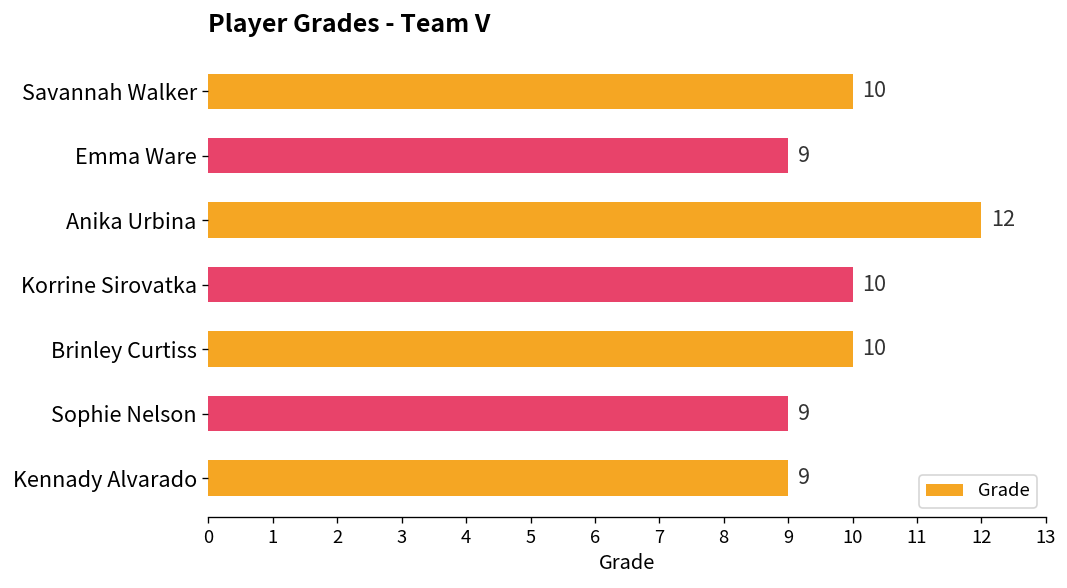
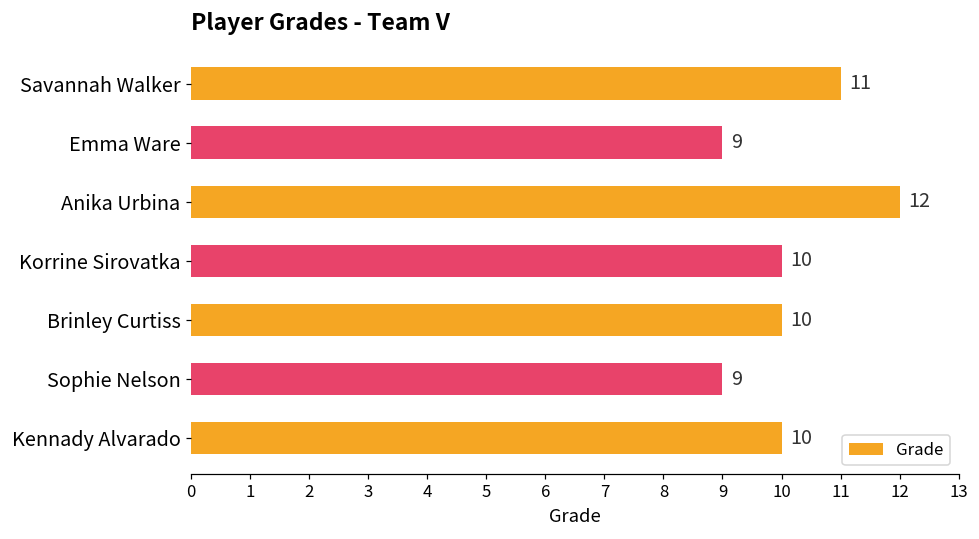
Savannah Walker: 10 -> 11
Kennady Alvarado: 9 -> 10
